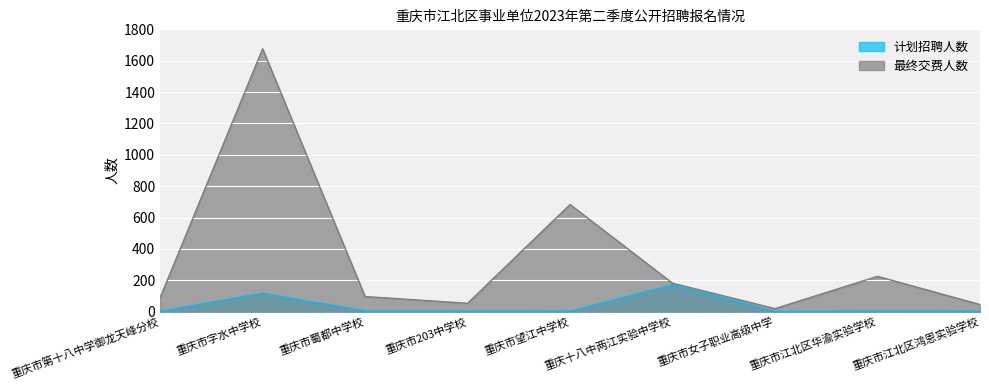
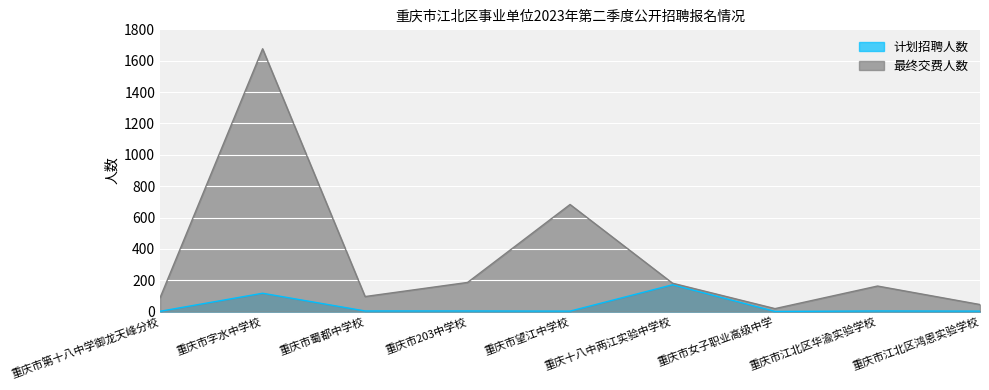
最终交费人数, 重庆市203中学校: 50 -> 190
最终交费人数, 重庆市江北区华渝实验学校: 230 -> 160
